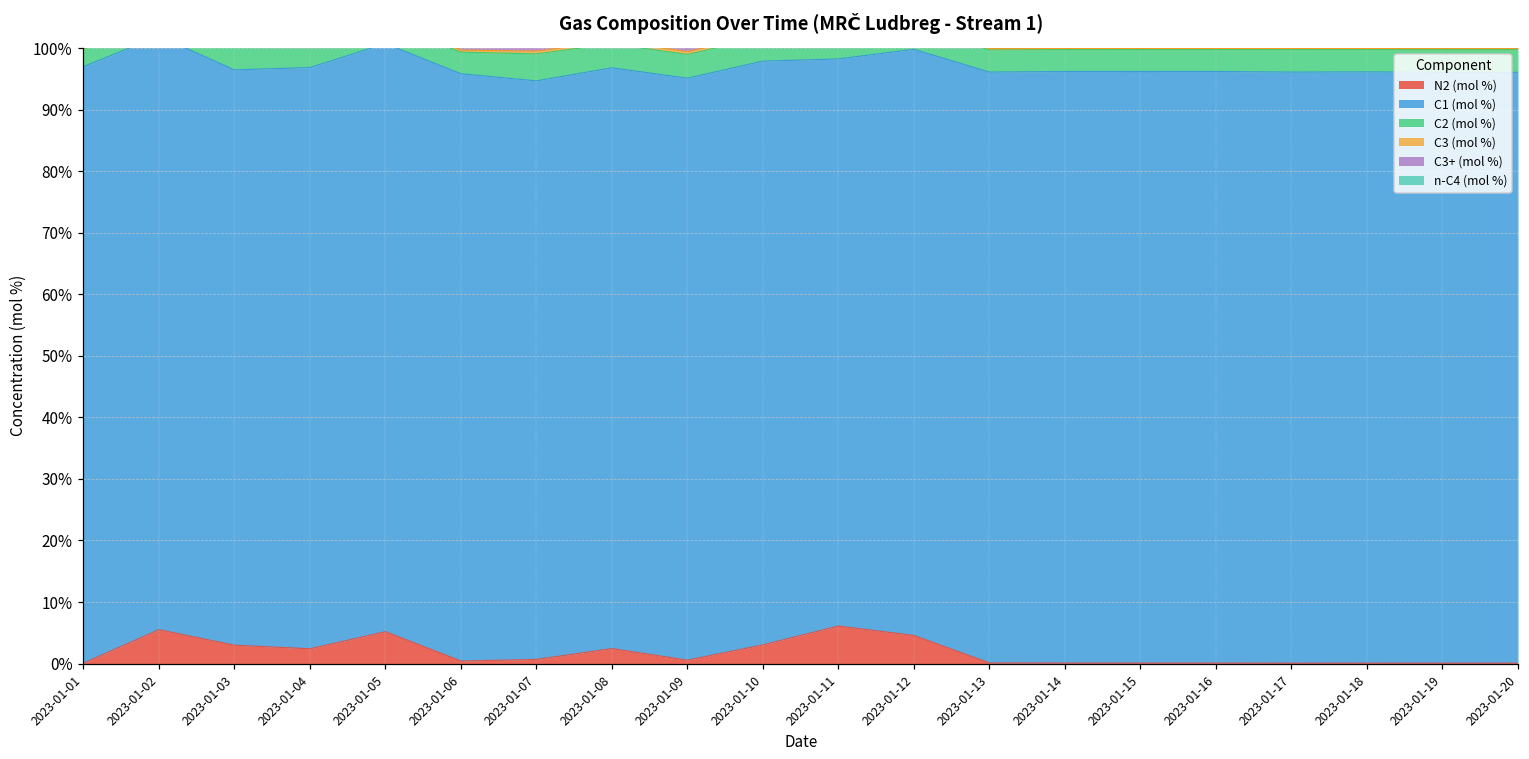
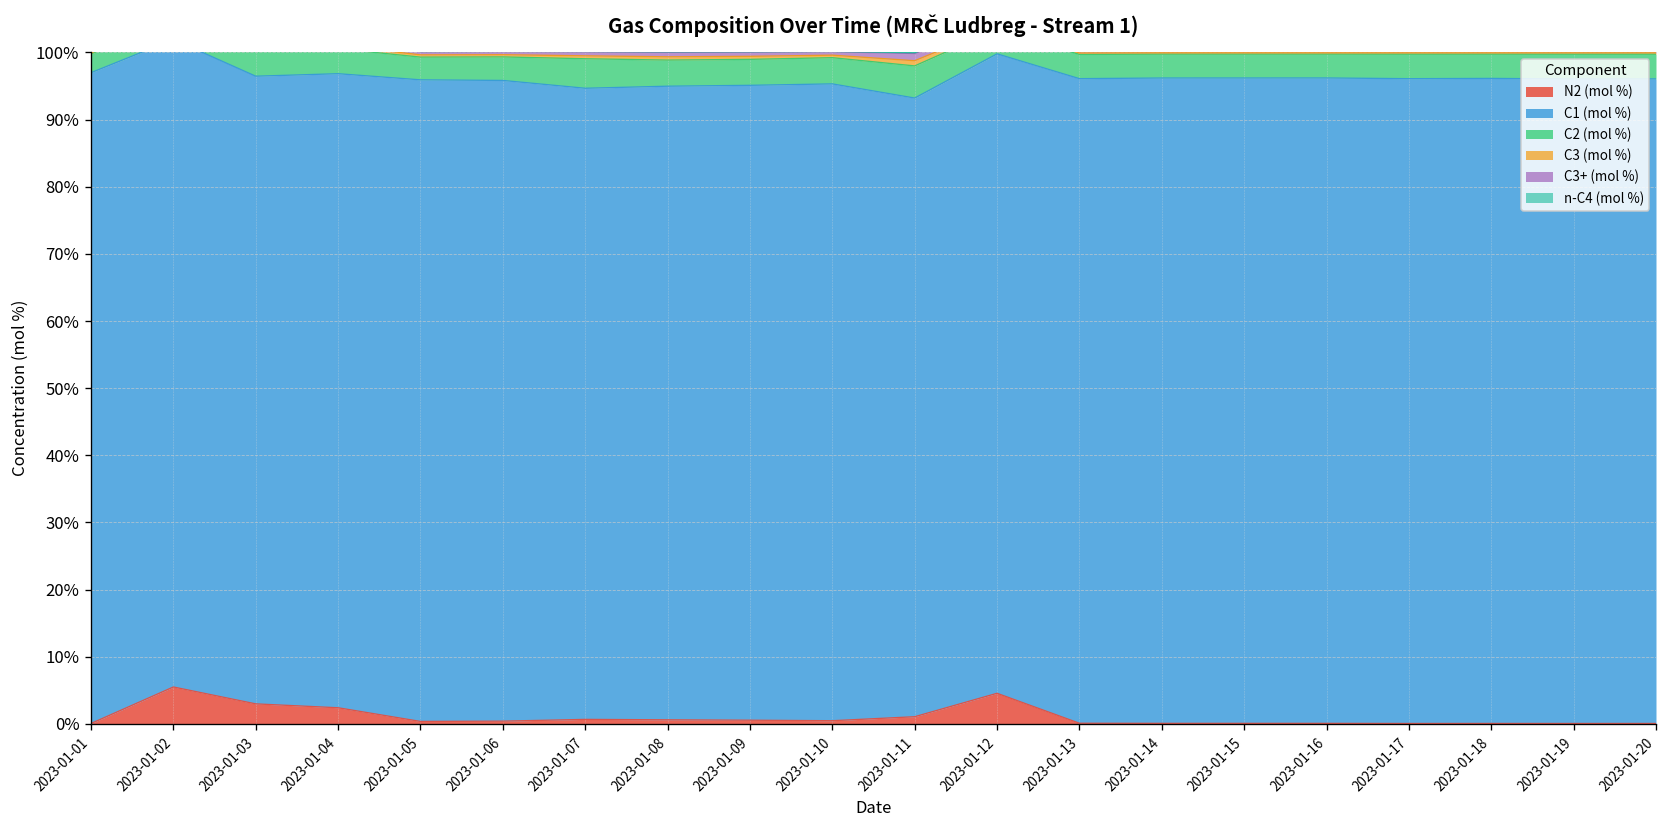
N2 (mol %), 2023-01-05: 5% -> 0%
N2 (mol %), 2023-01-08: 2% -> 1%
N2 (mol %), 2023-01-10: 3% -> 0%
N2 (mol %), 2023-01-11: 6% -> 1%
